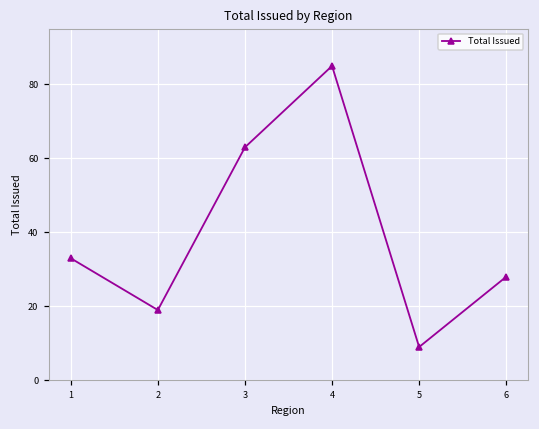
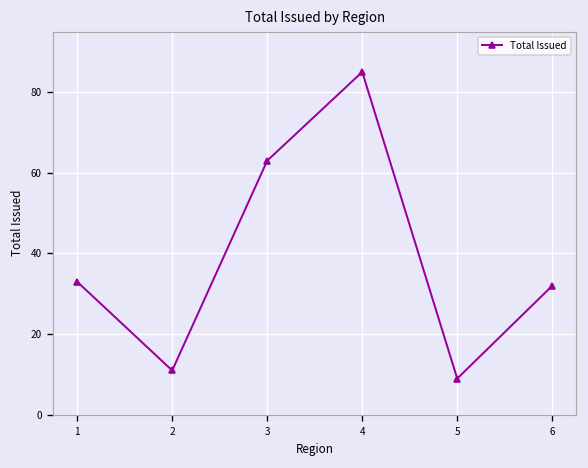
2: 19 -> 11
6: 28 -> 32
